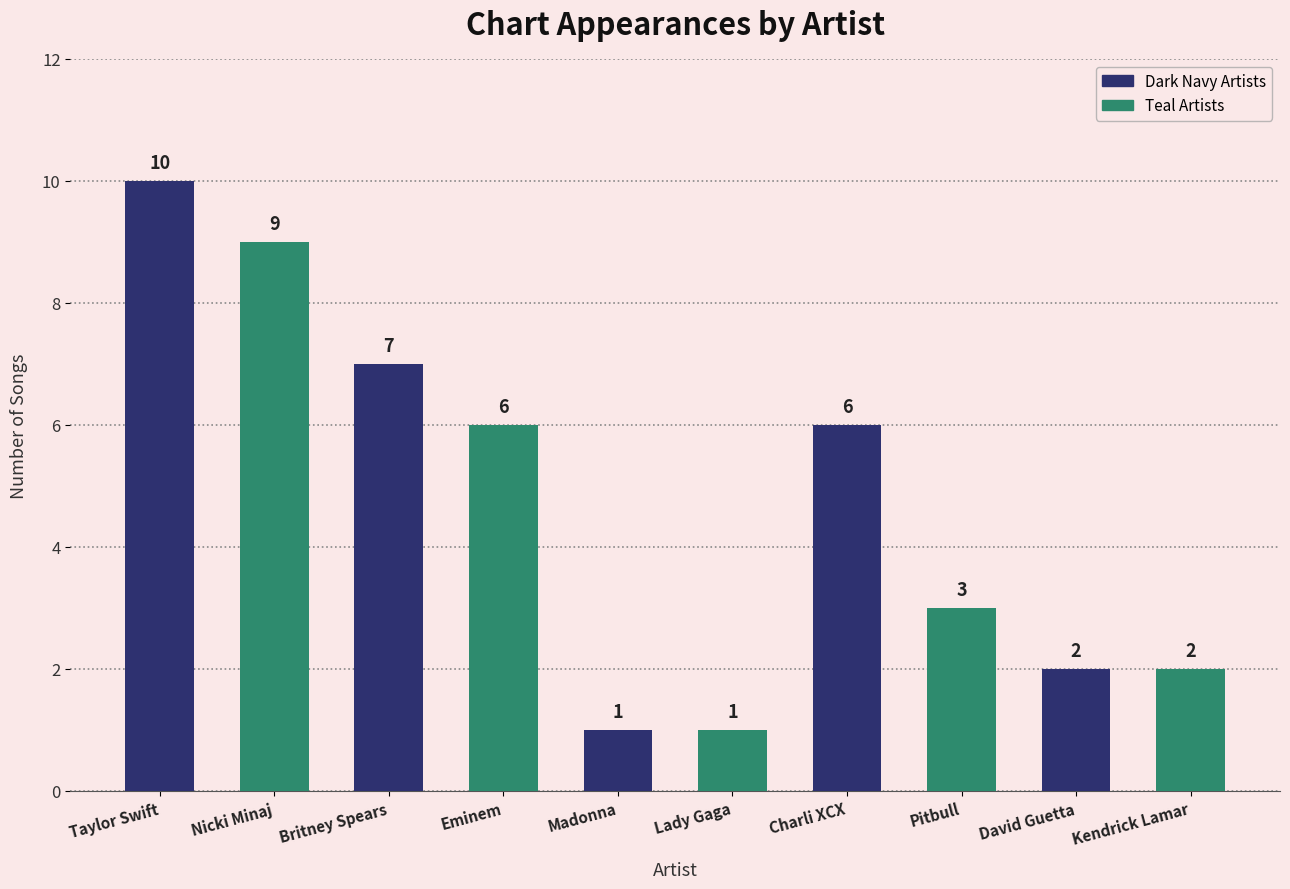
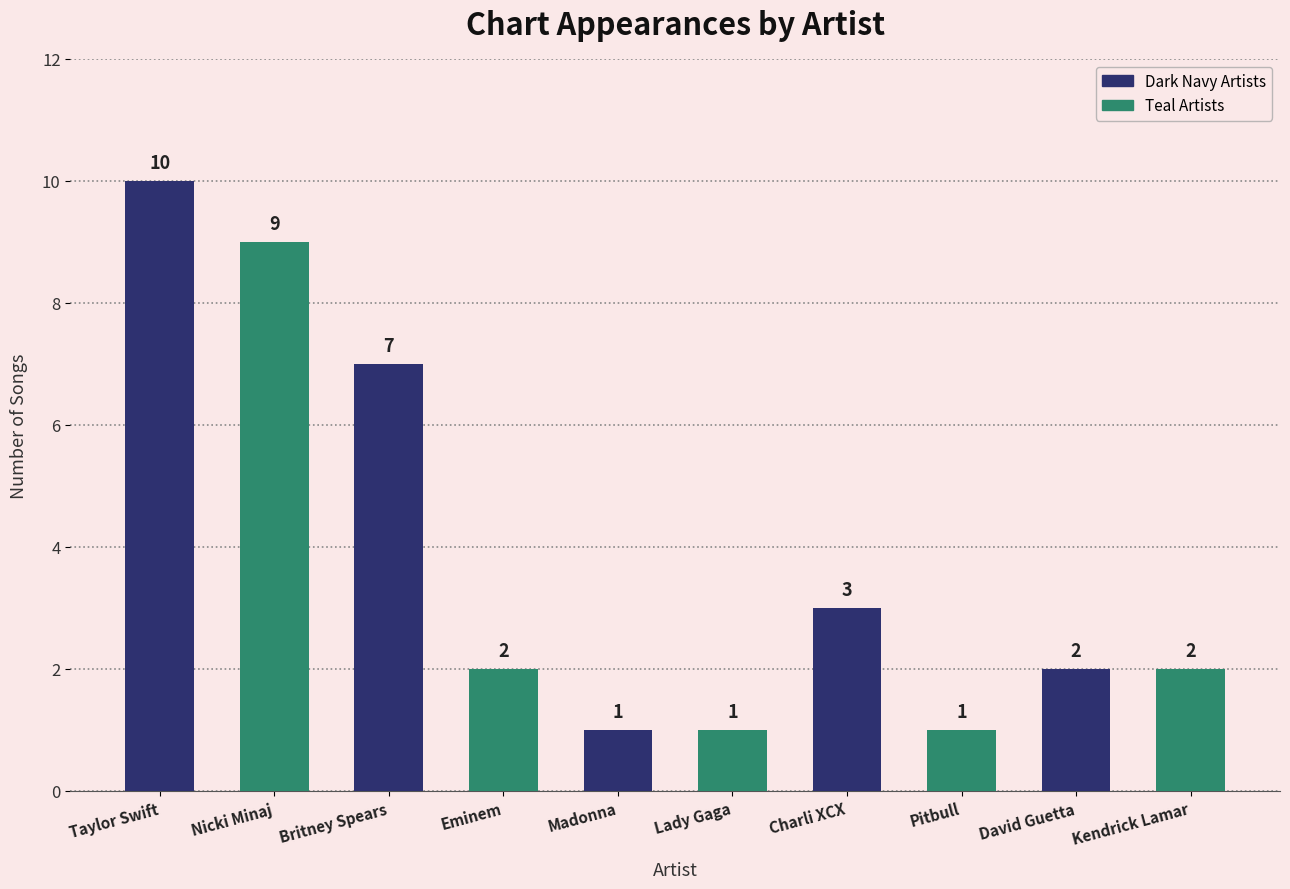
Eminem: 6 -> 2
Charli XCX: 6 -> 3
Pitbull: 3 -> 1
